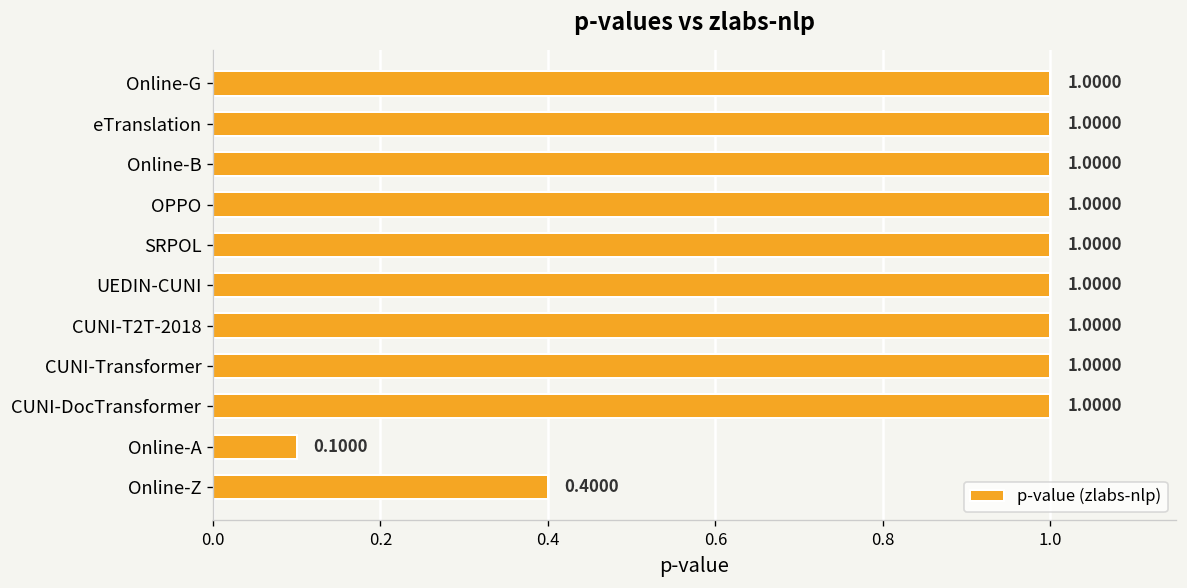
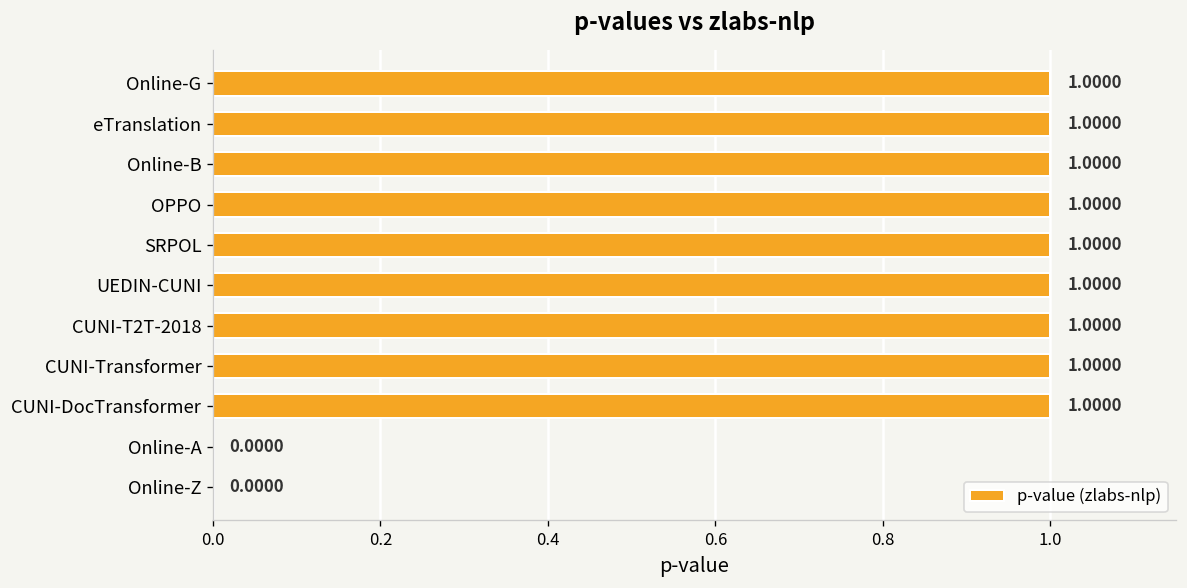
Online-A: 0.1000 -> 0.0000
Online-Z: 0.4000 -> 0.0000
